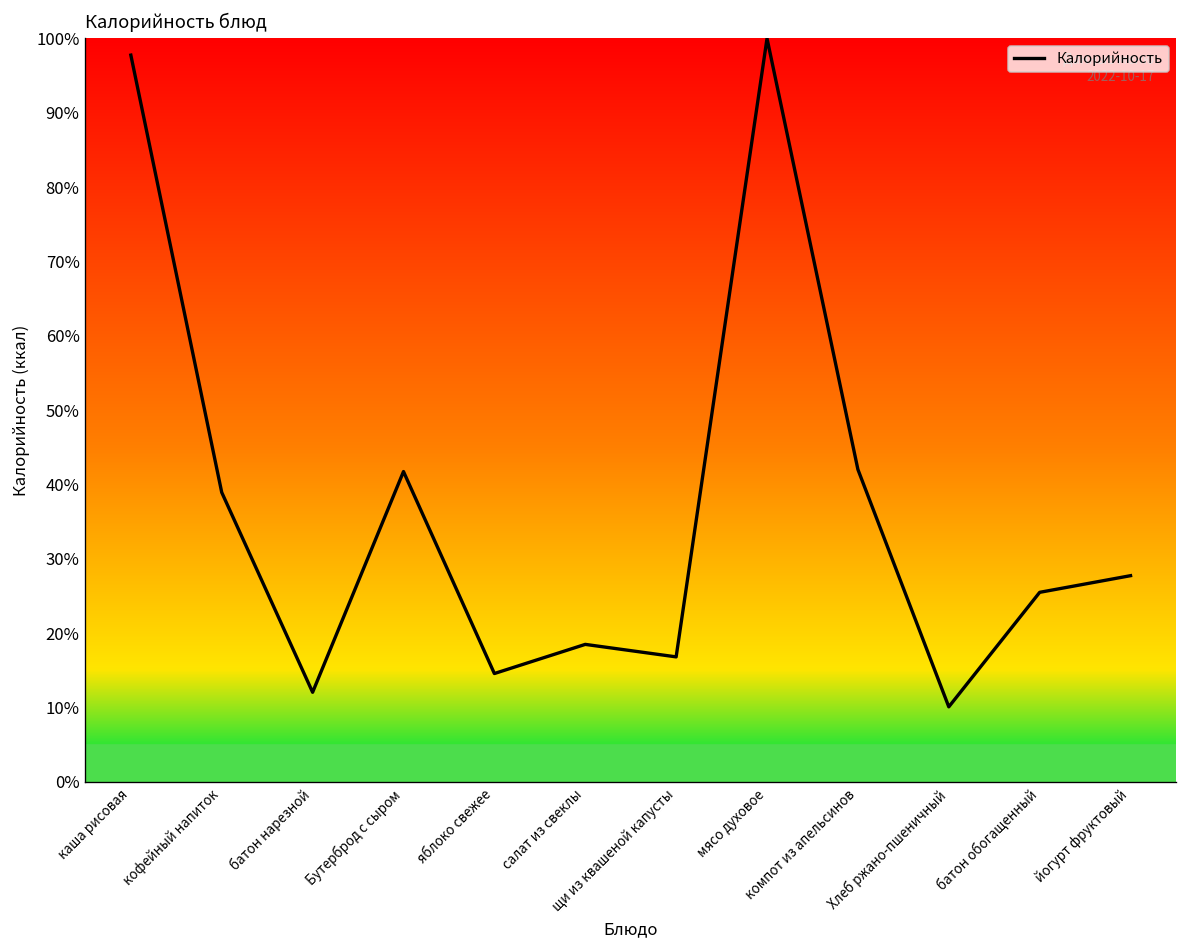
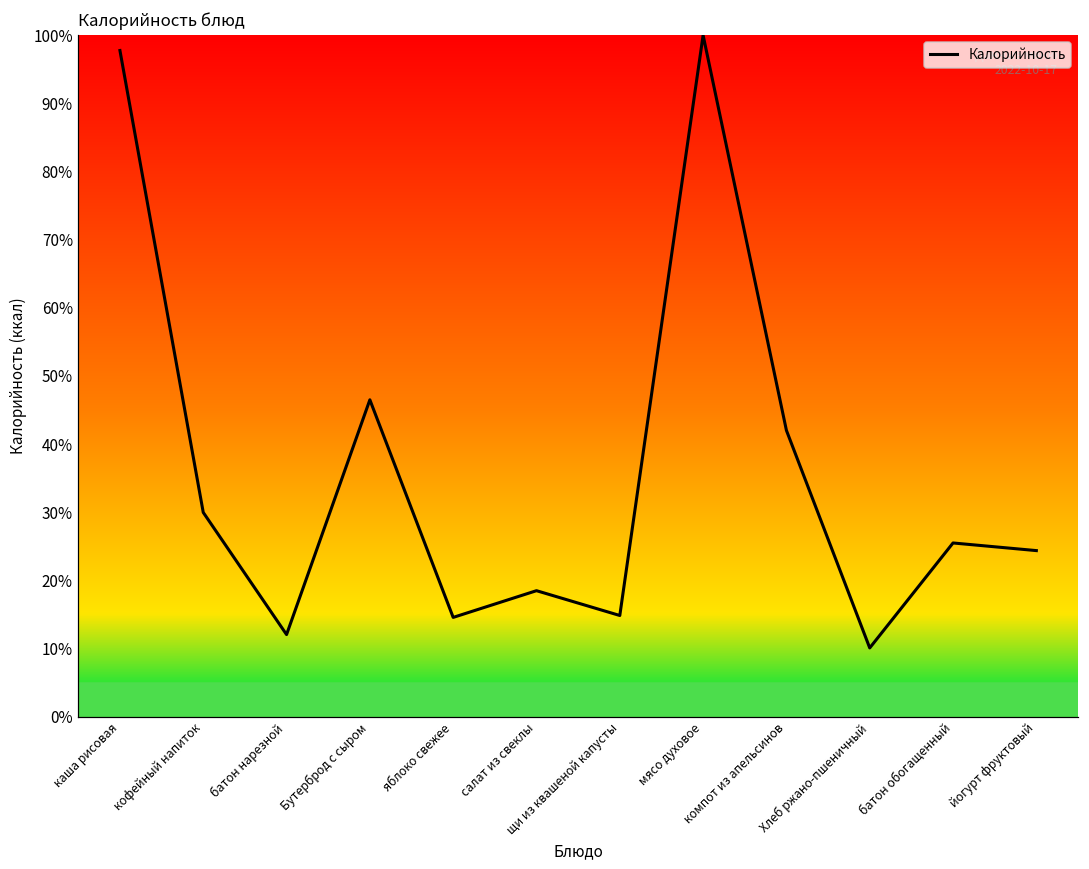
кофейный напиток: 39% -> 30%
Бутерброд с сыром: 42% -> 46%
щи из квашеной капусты: 17% -> 15%
йогурт фруктовый: 28% -> 24%
